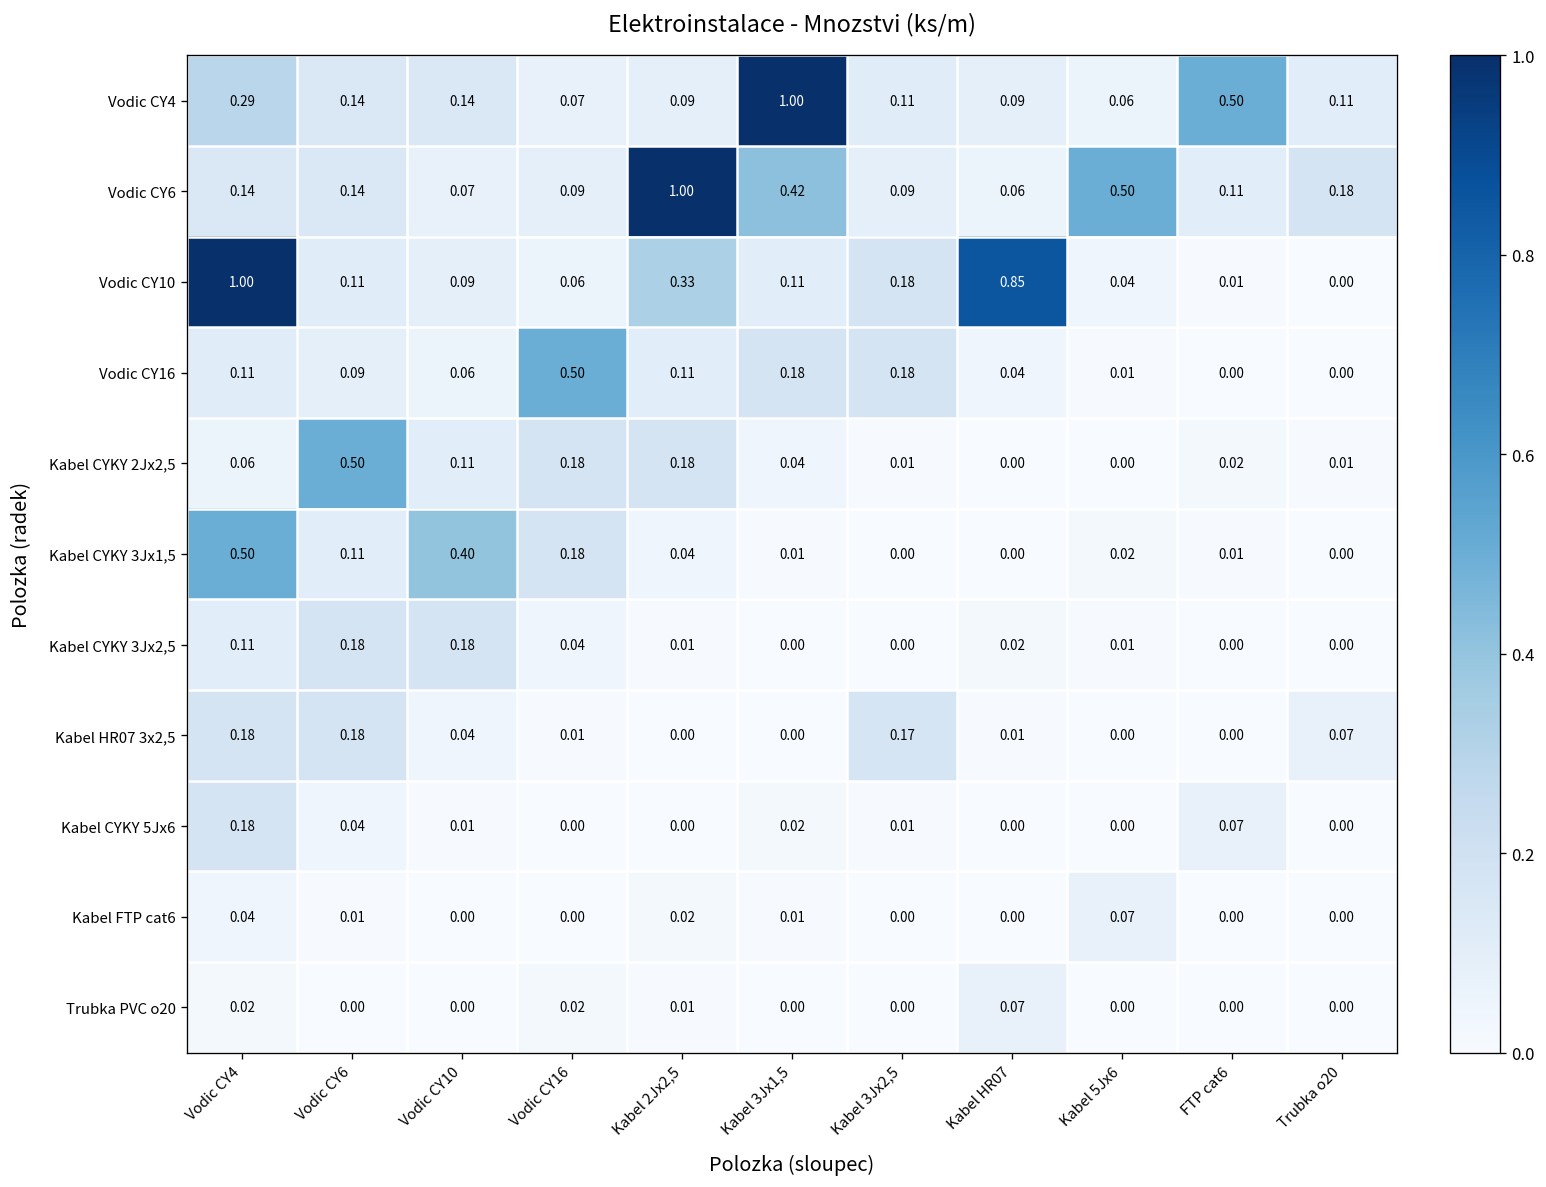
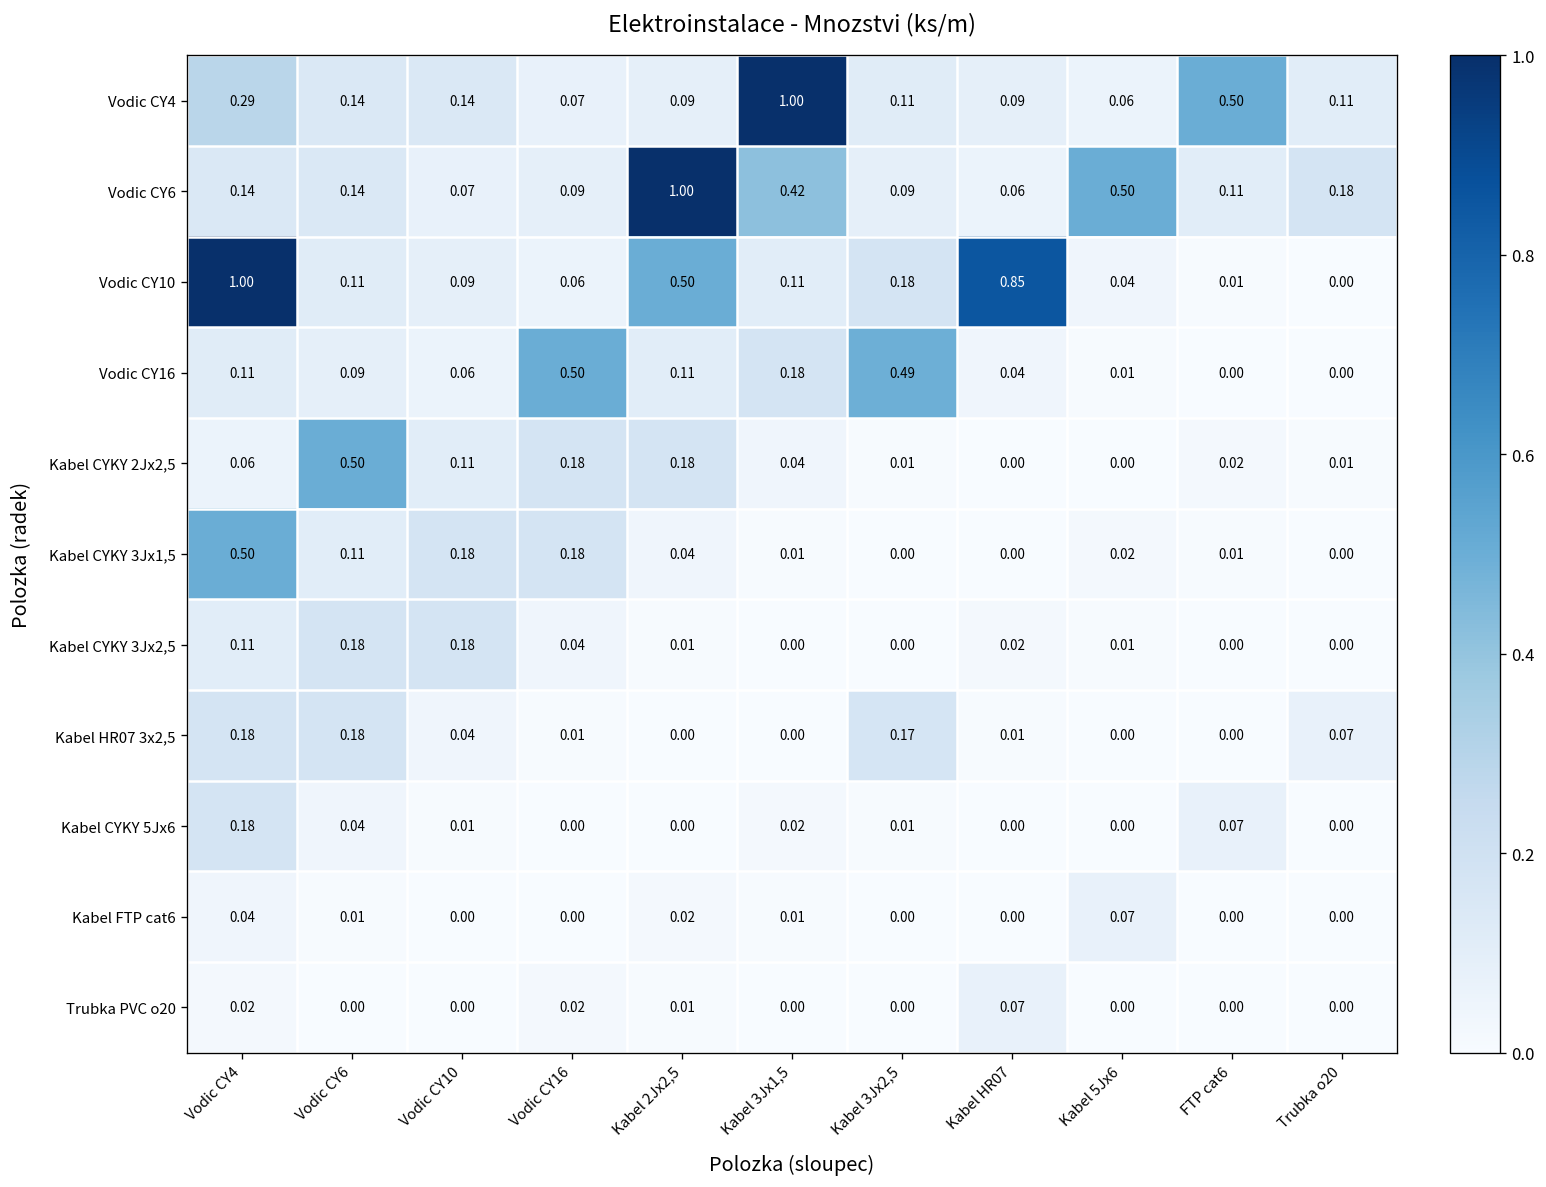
Vodic CY10, Kabel 2Jx2,5: 0.33 -> 0.50
Vodic CY16, Kabel 3Jx2,5: 0.18 -> 0.49
Kabel CYKY 3Jx1,5, Vodic CY10: 0.40 -> 0.18
